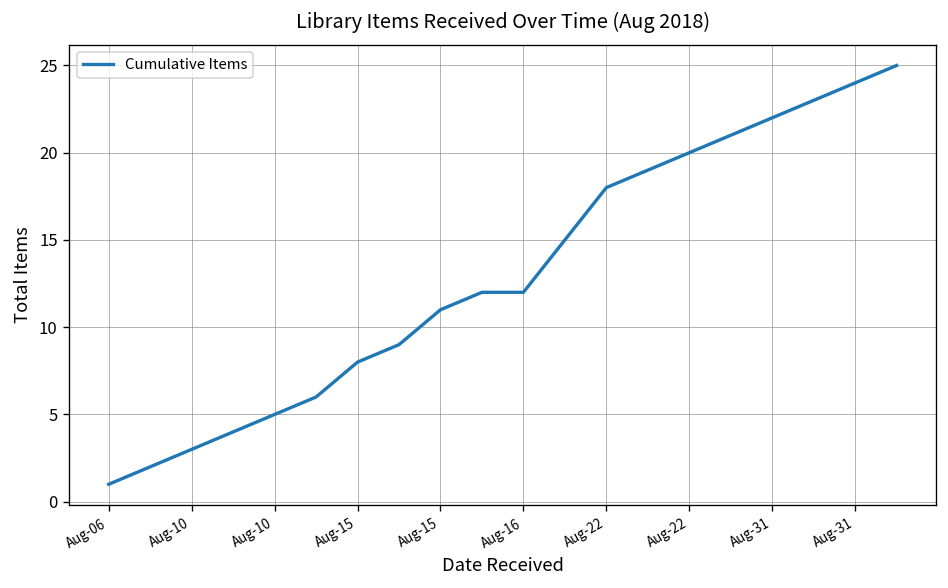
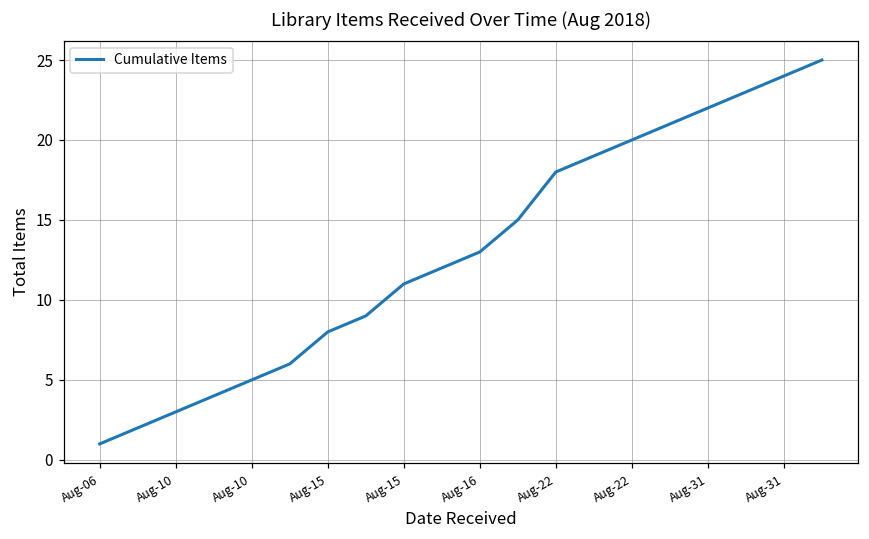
Aug-16: 12 -> 13
